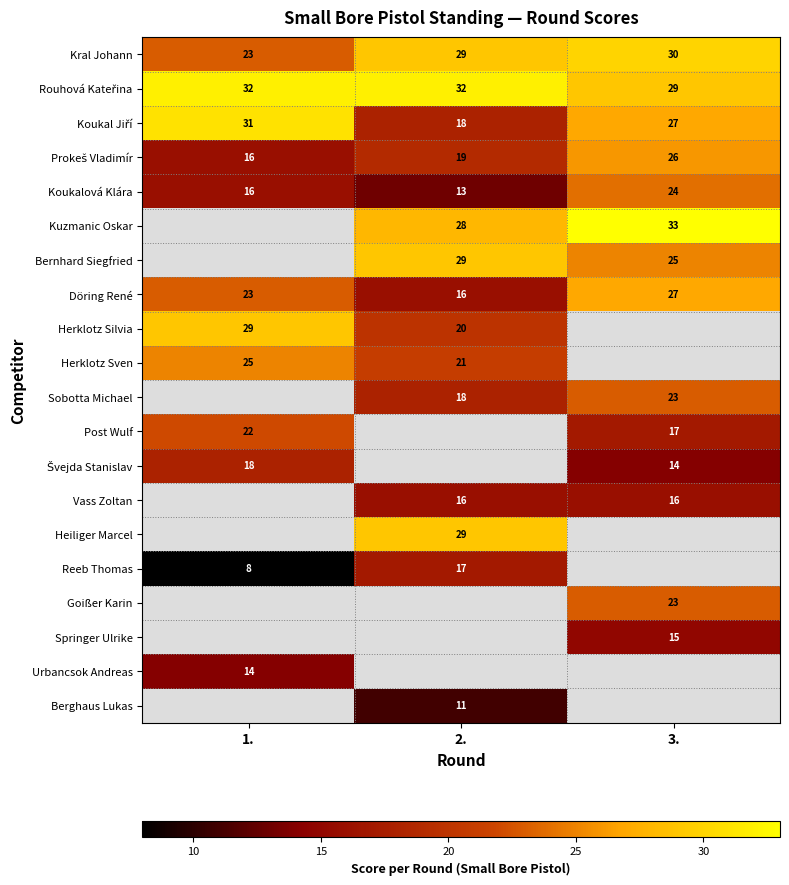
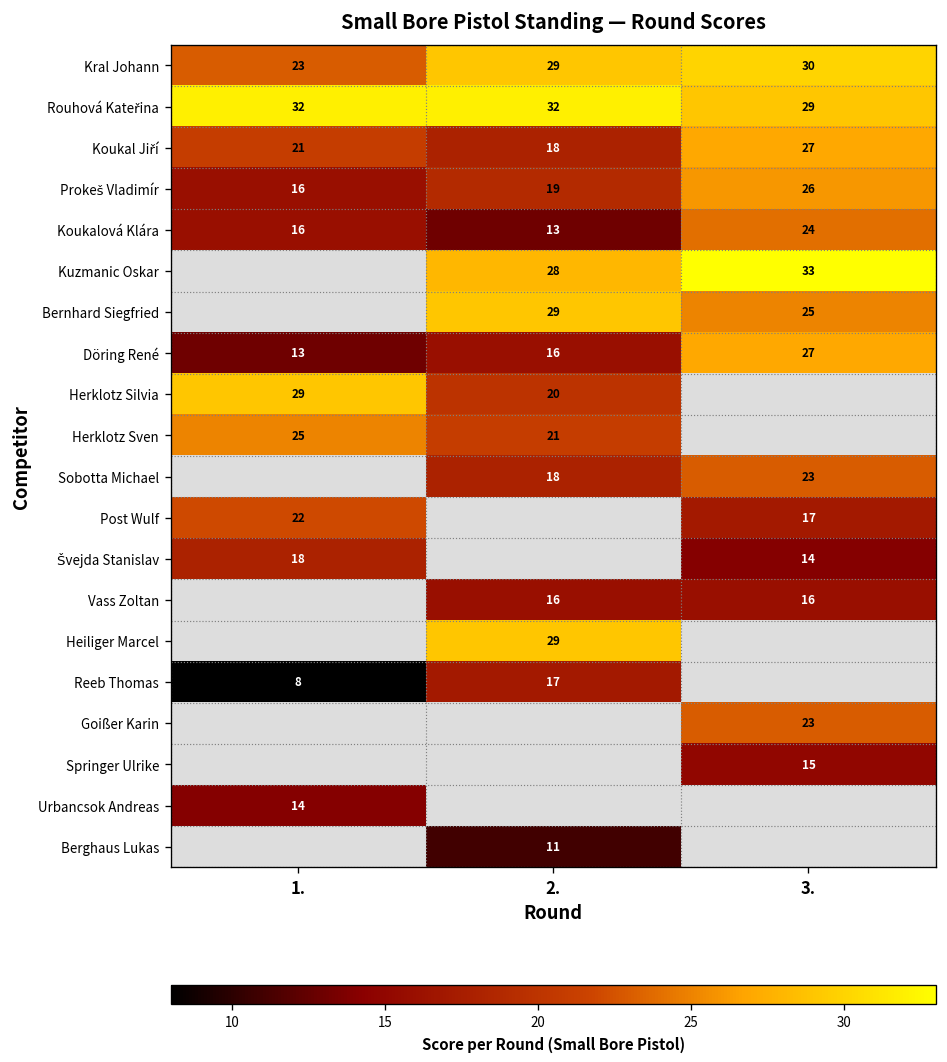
Koukal Jiří, 1.: 31 -> 21
Döring René, 1.: 23 -> 13
